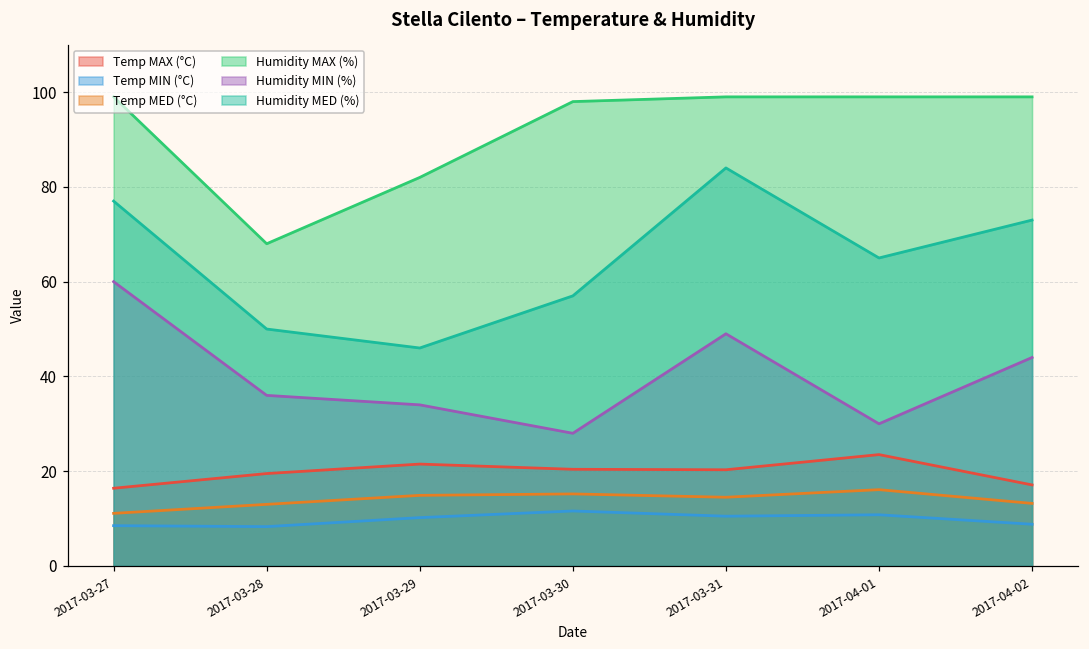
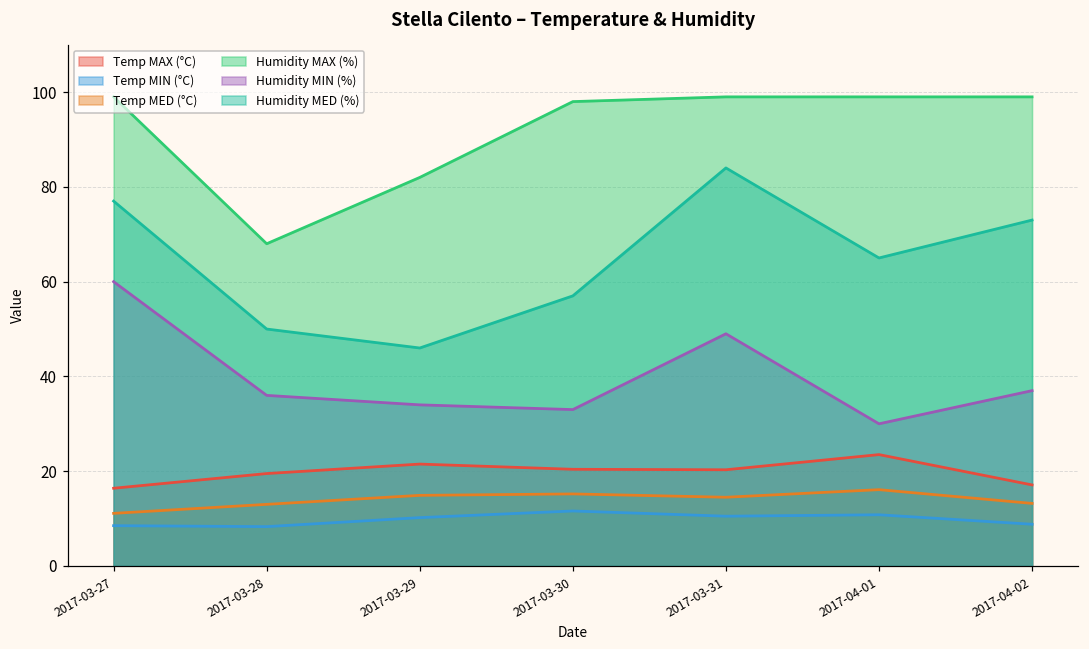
Humidity MIN (%), 2017-03-30: 28 -> 33
Humidity MIN (%), 2017-04-02: 44 -> 37
